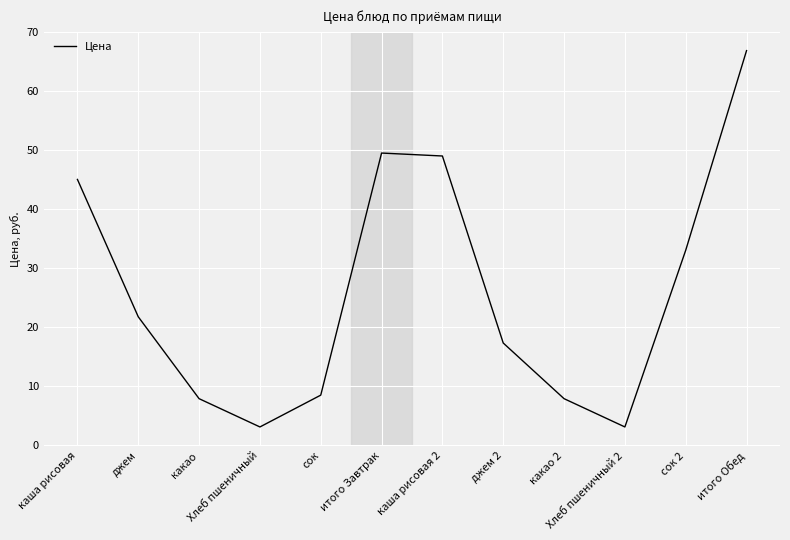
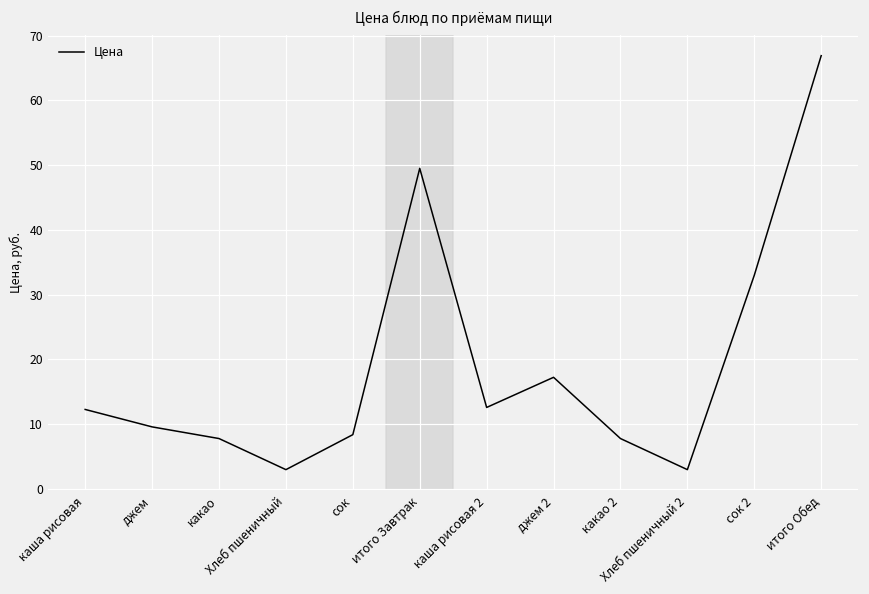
каша рисовая: 45 -> 12
джем: 22 -> 10
каша рисовая 2: 49 -> 13
